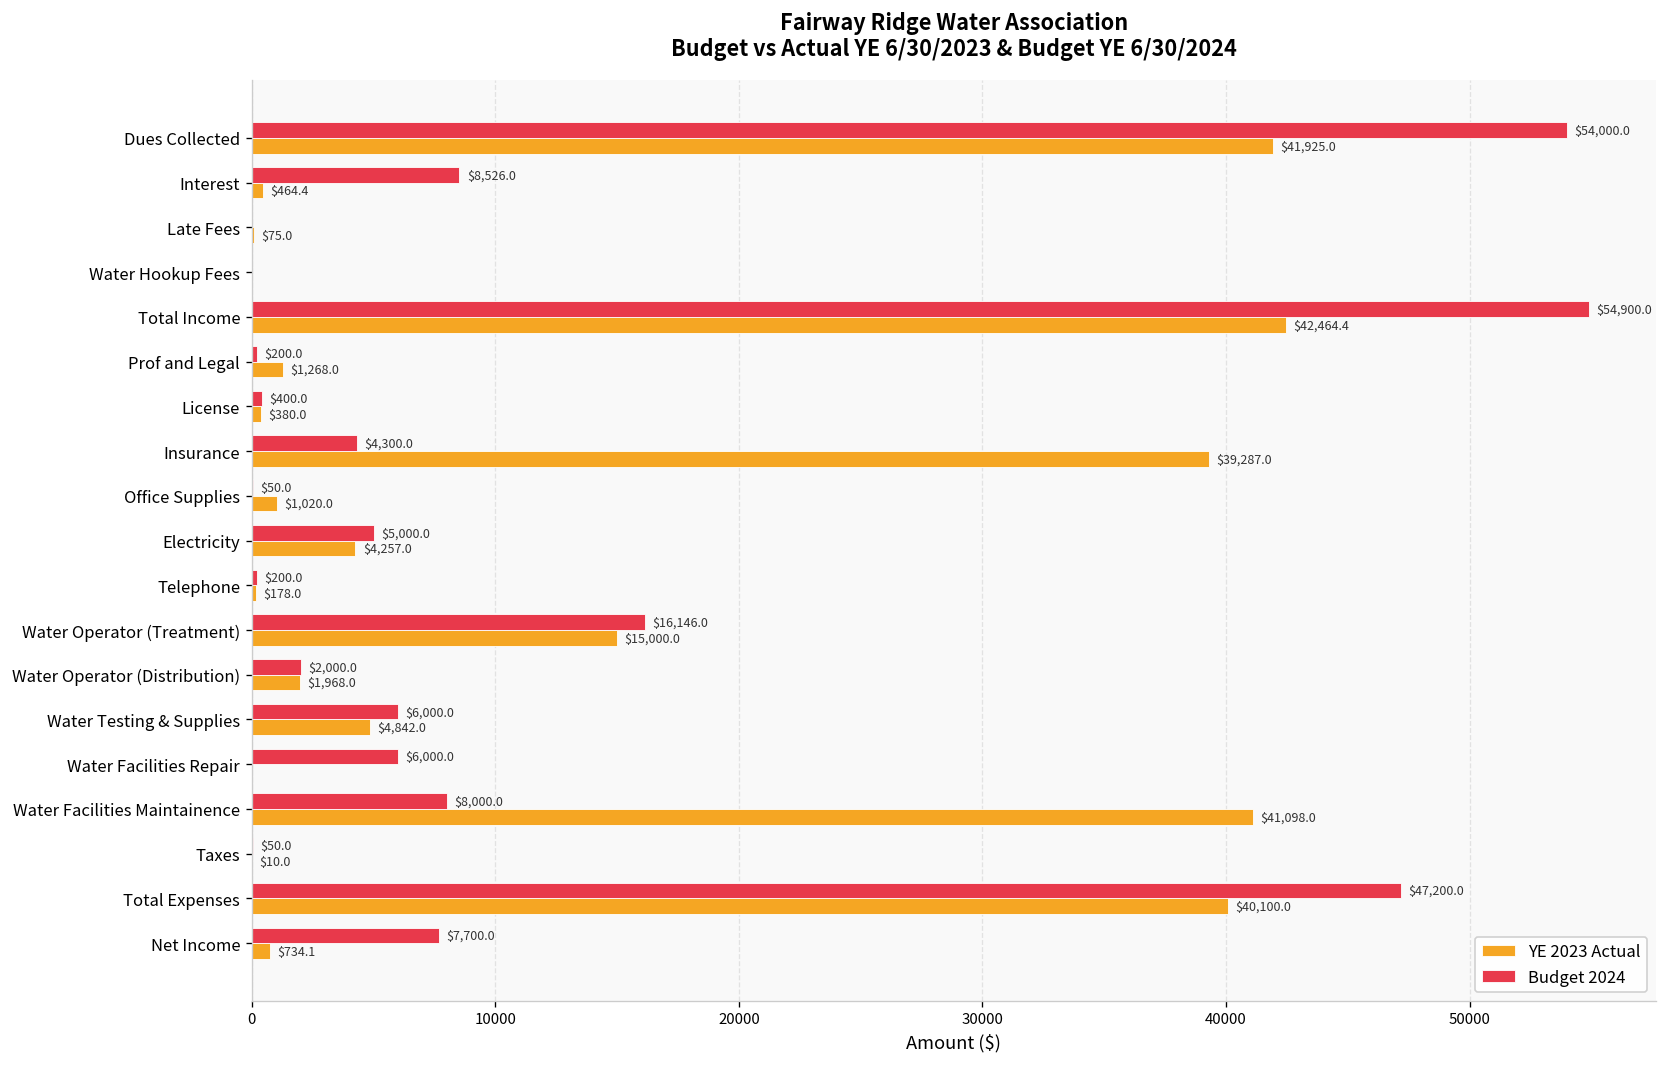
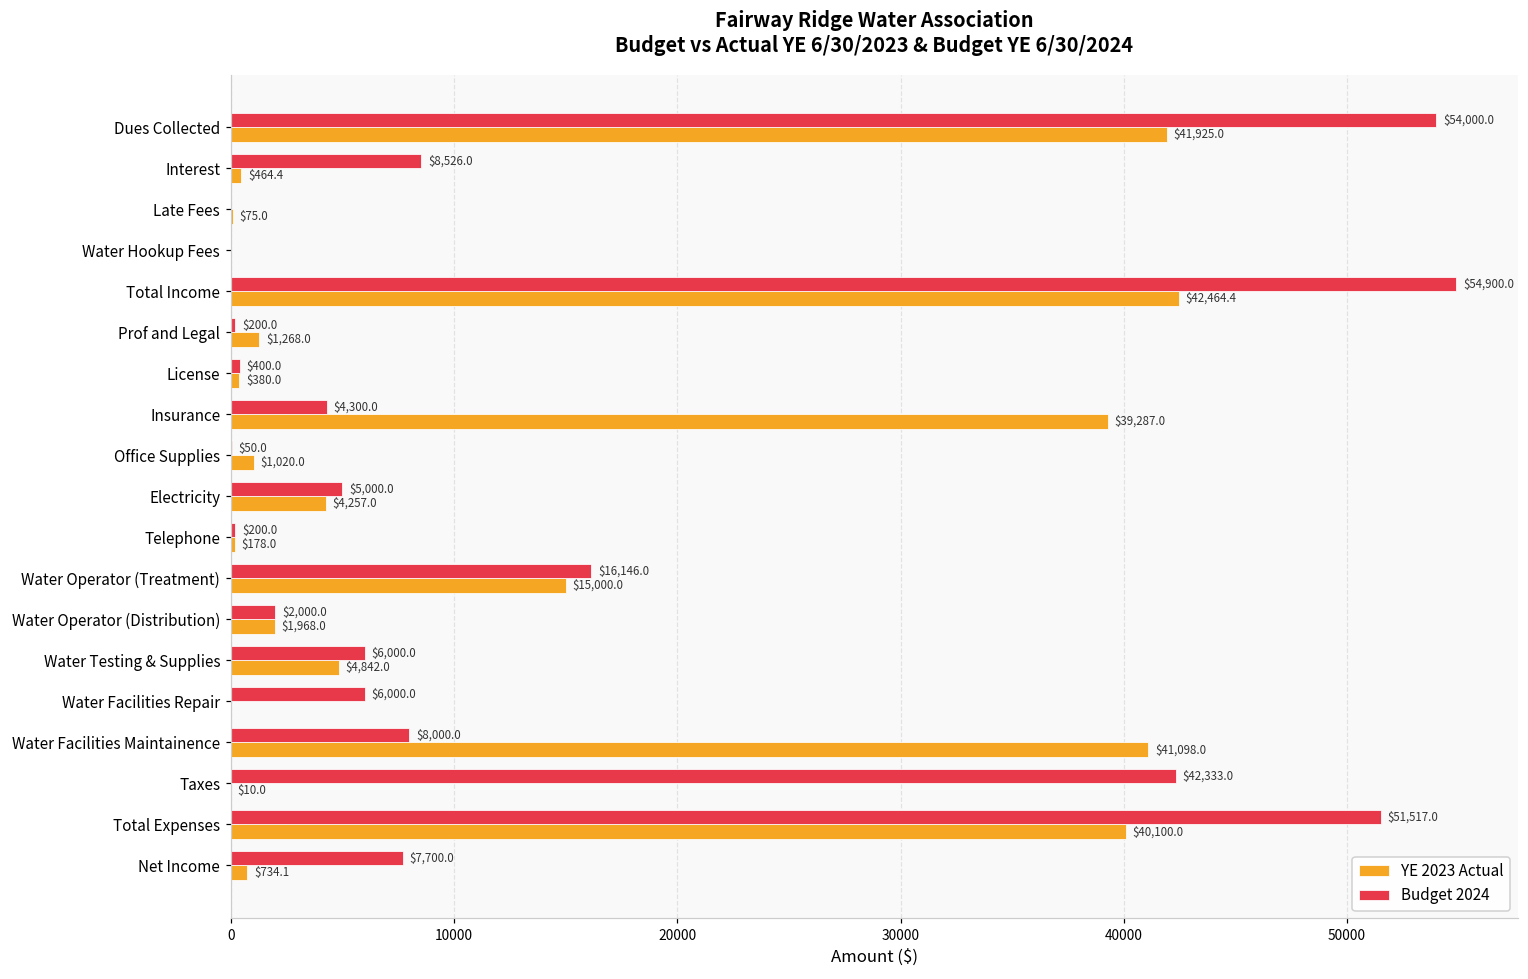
Budget 2024, Taxes: $50.0 -> $42,333.0
Budget 2024, Total Expenses: $47,200.0 -> $51,517.0
